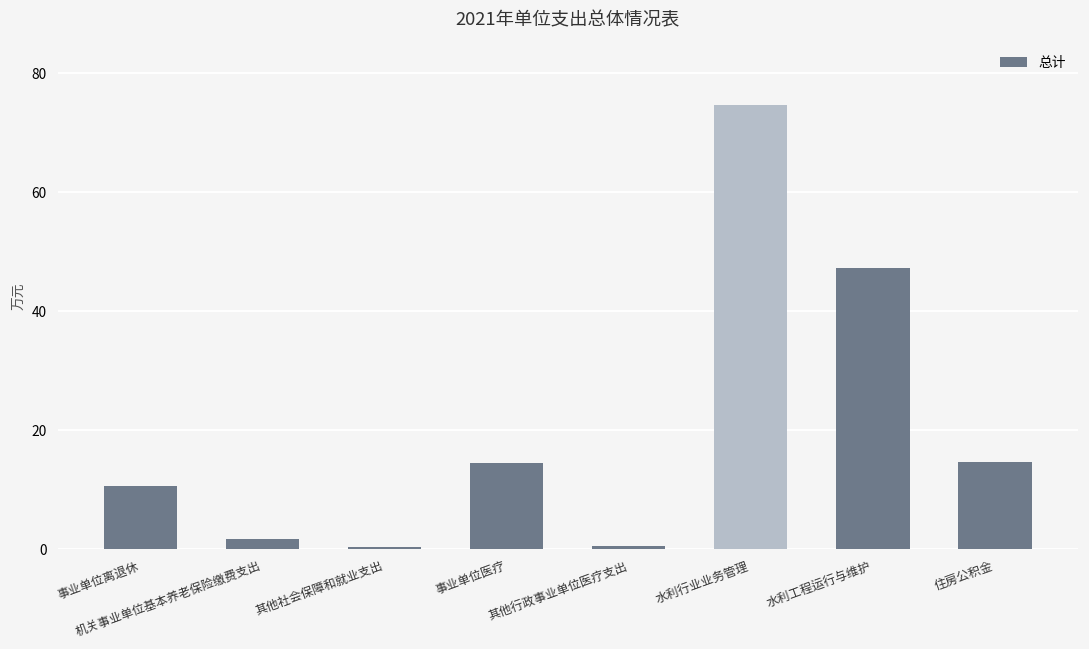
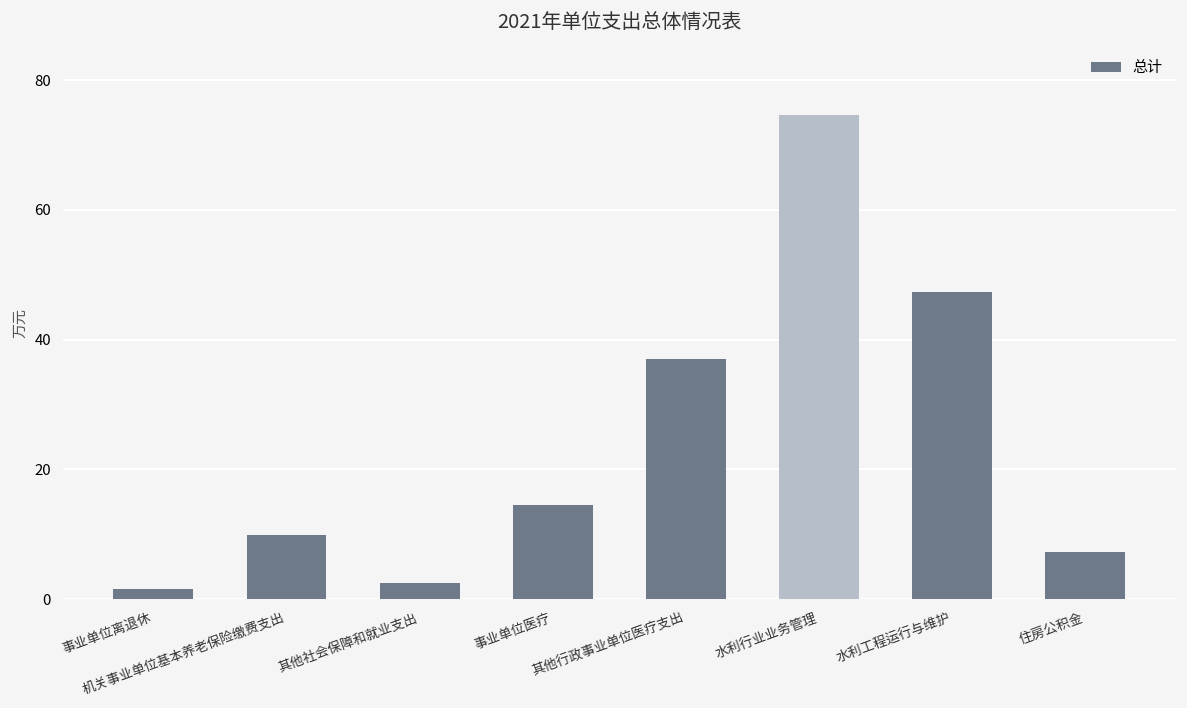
事业单位离退休: 11 -> 2
机关事业单位基本养老保险缴费支出: 2 -> 10
其他社会保障和就业支出: 0 -> 2
其他行政事业单位医疗支出: 1 -> 37
住房公积金: 15 -> 7
